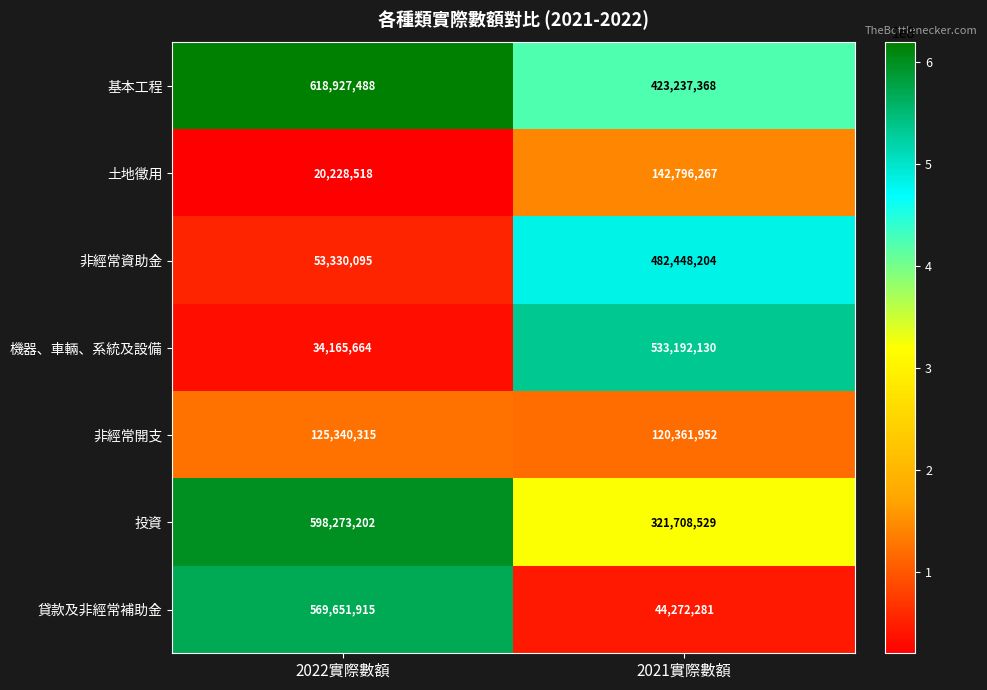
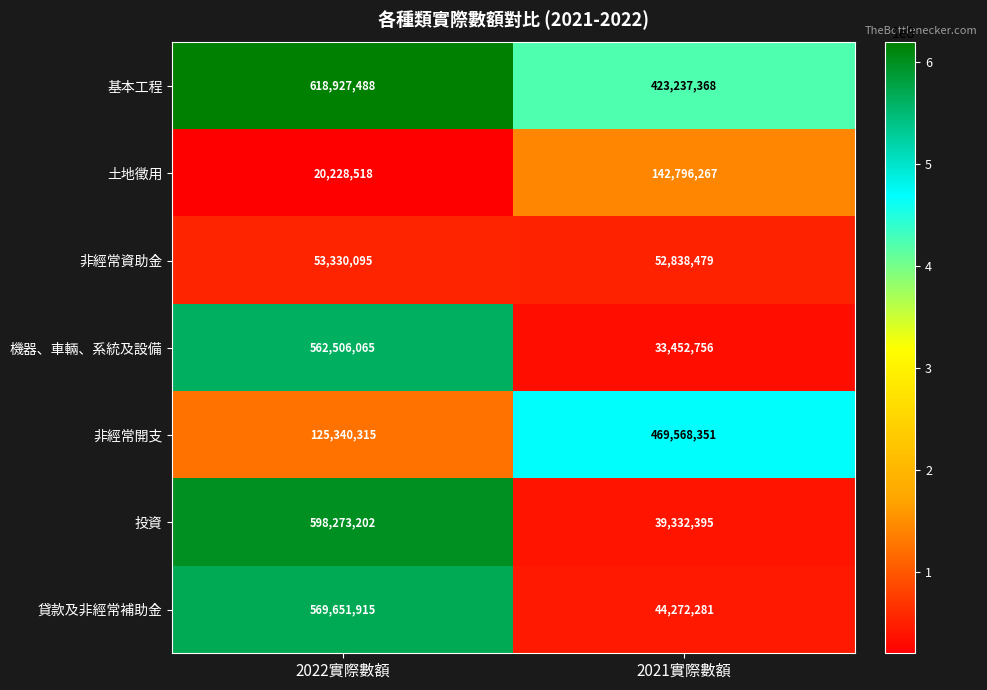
非經常資助金, 2021實際數額: 482,448,204 -> 52,838,479
機器、車輛、系統及設備, 2022實際數額: 34,165,664 -> 562,506,065
機器、車輛、系統及設備, 2021實際數額: 533,192,130 -> 33,452,756
非經常開支, 2021實際數額: 120,361,952 -> 469,568,351
投資, 2021實際數額: 321,708,529 -> 39,332,395
